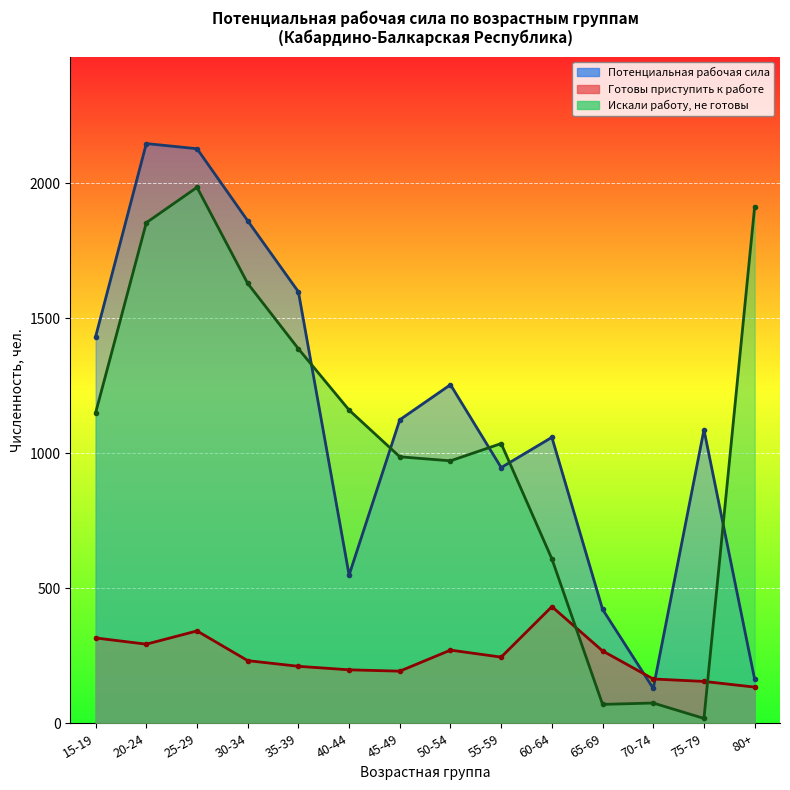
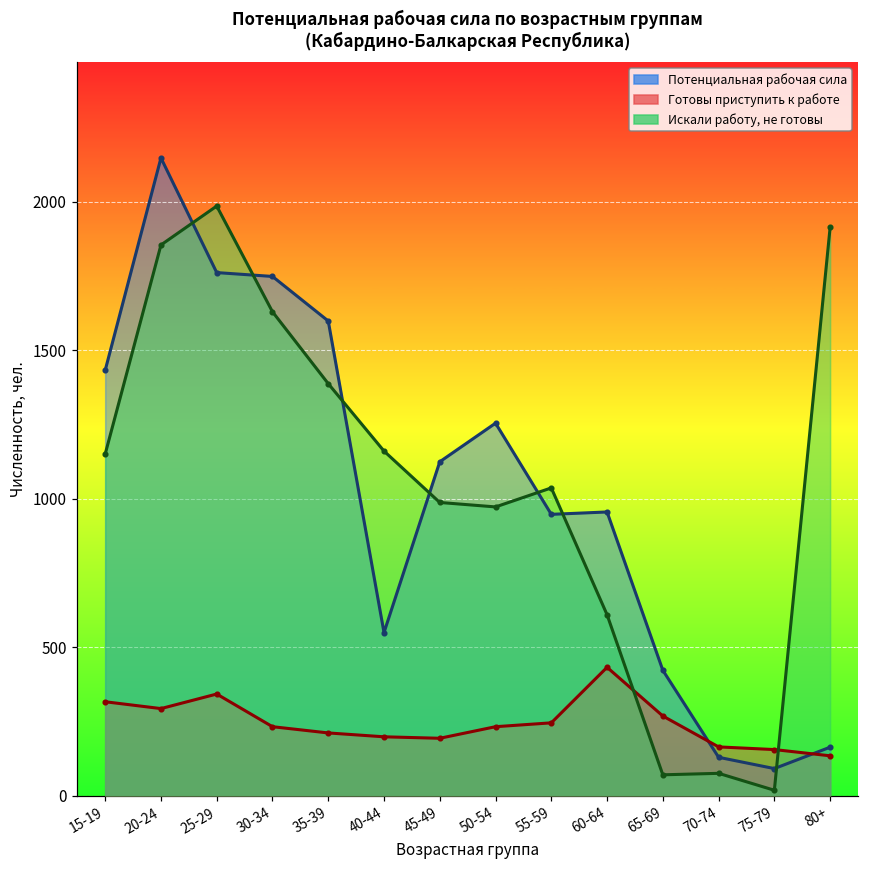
Потенциальная рабочая сила, 25-29: 2130 -> 1760
Потенциальная рабочая сила, 30-34: 1860 -> 1750
Готовы приступить к работе, 50-54: 270 -> 230
Потенциальная рабочая сила, 60-64: 1060 -> 960
Потенциальная рабочая сила, 75-79: 1090 -> 90
